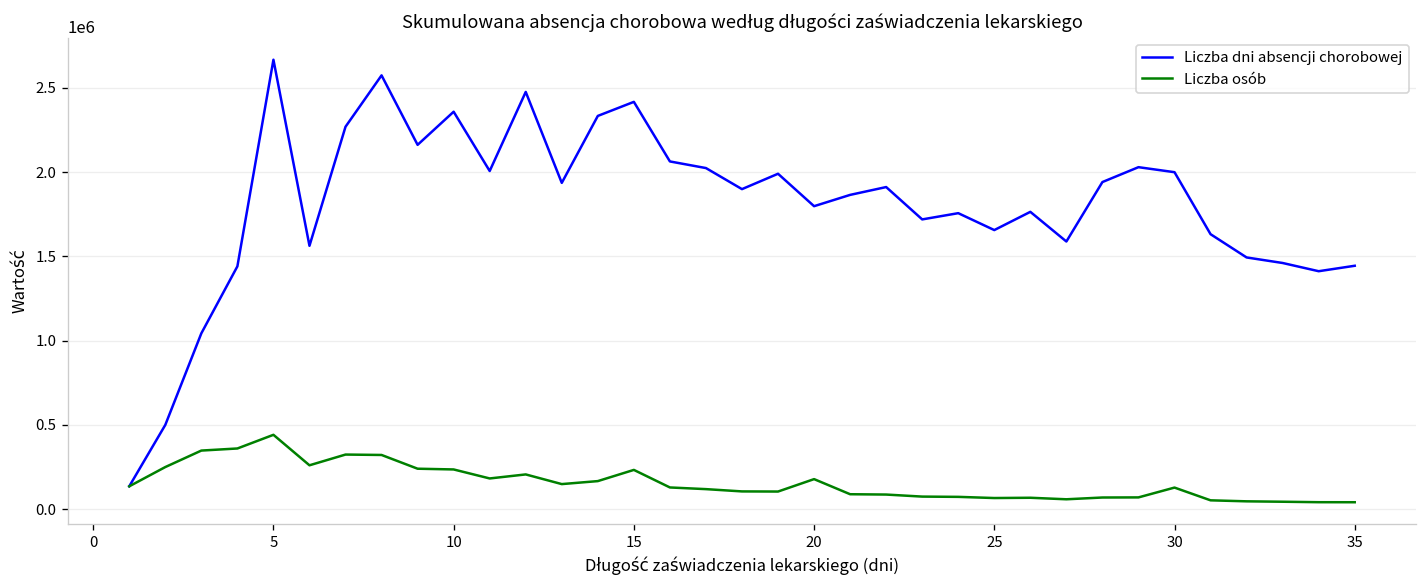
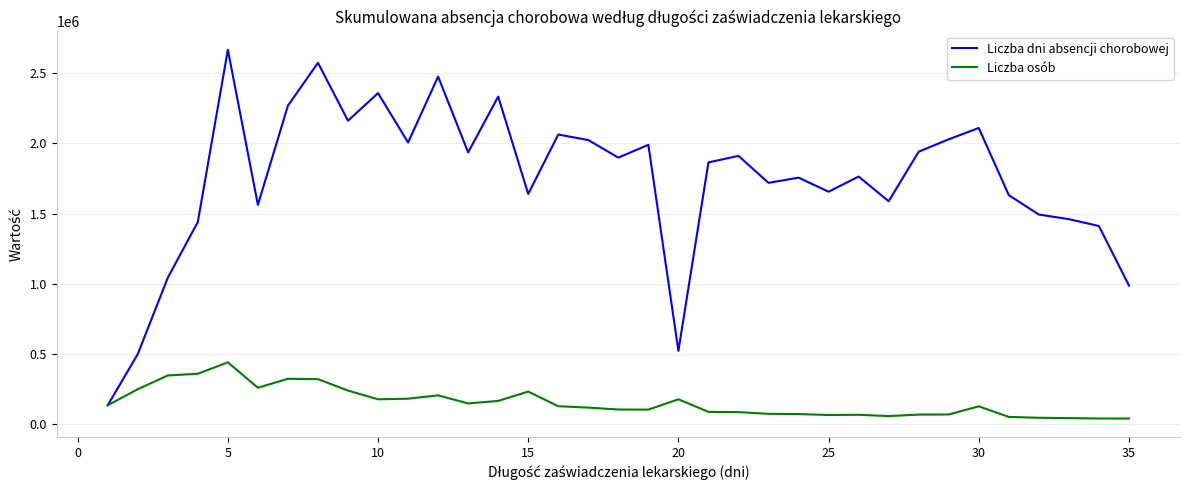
Liczba osób, 10: 240000 -> 180000
Liczba dni absencji chorobowej, 15: 2420000 -> 1640000
Liczba dni absencji chorobowej, 20: 1800000 -> 520000
Liczba dni absencji chorobowej, 30: 2000000 -> 2110000
Liczba dni absencji chorobowej, 35: 1440000 -> 990000
